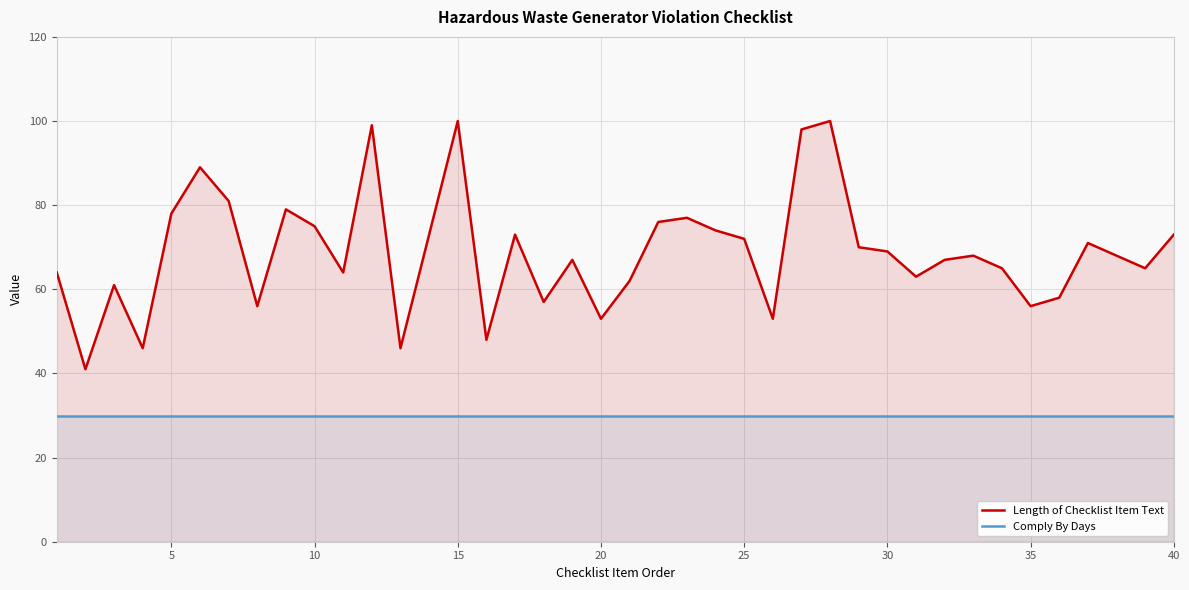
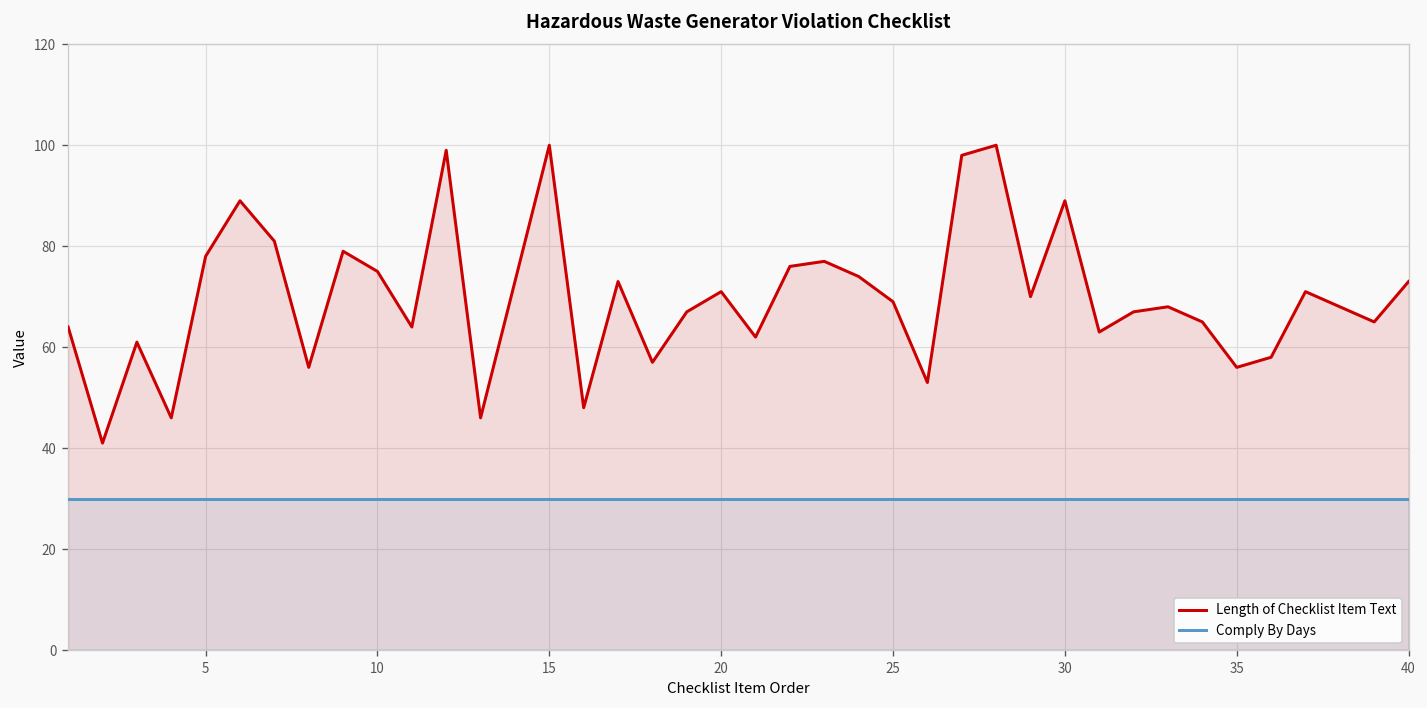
Length of Checklist Item Text, 20: 53 -> 71
Length of Checklist Item Text, 25: 72 -> 69
Length of Checklist Item Text, 30: 69 -> 89
